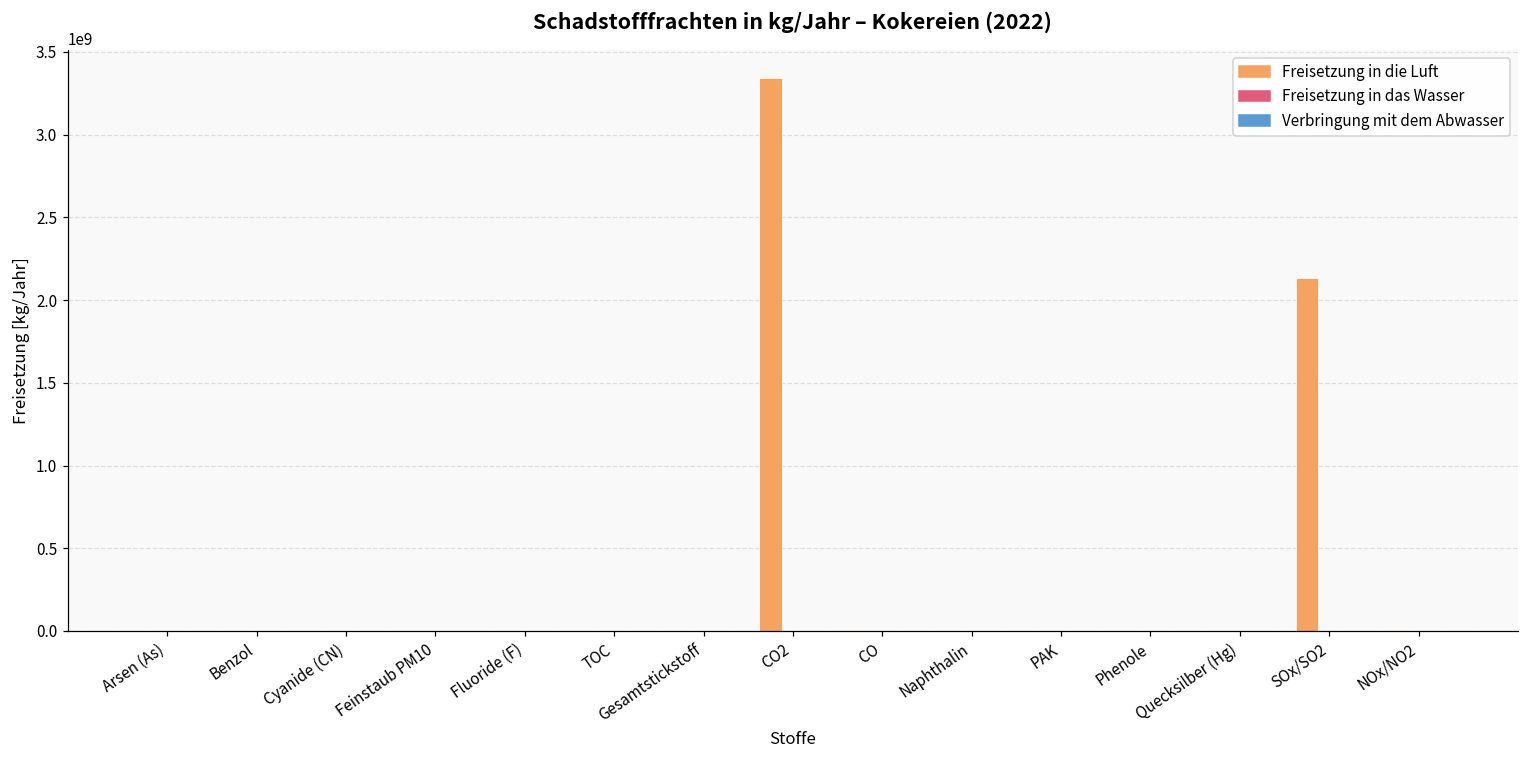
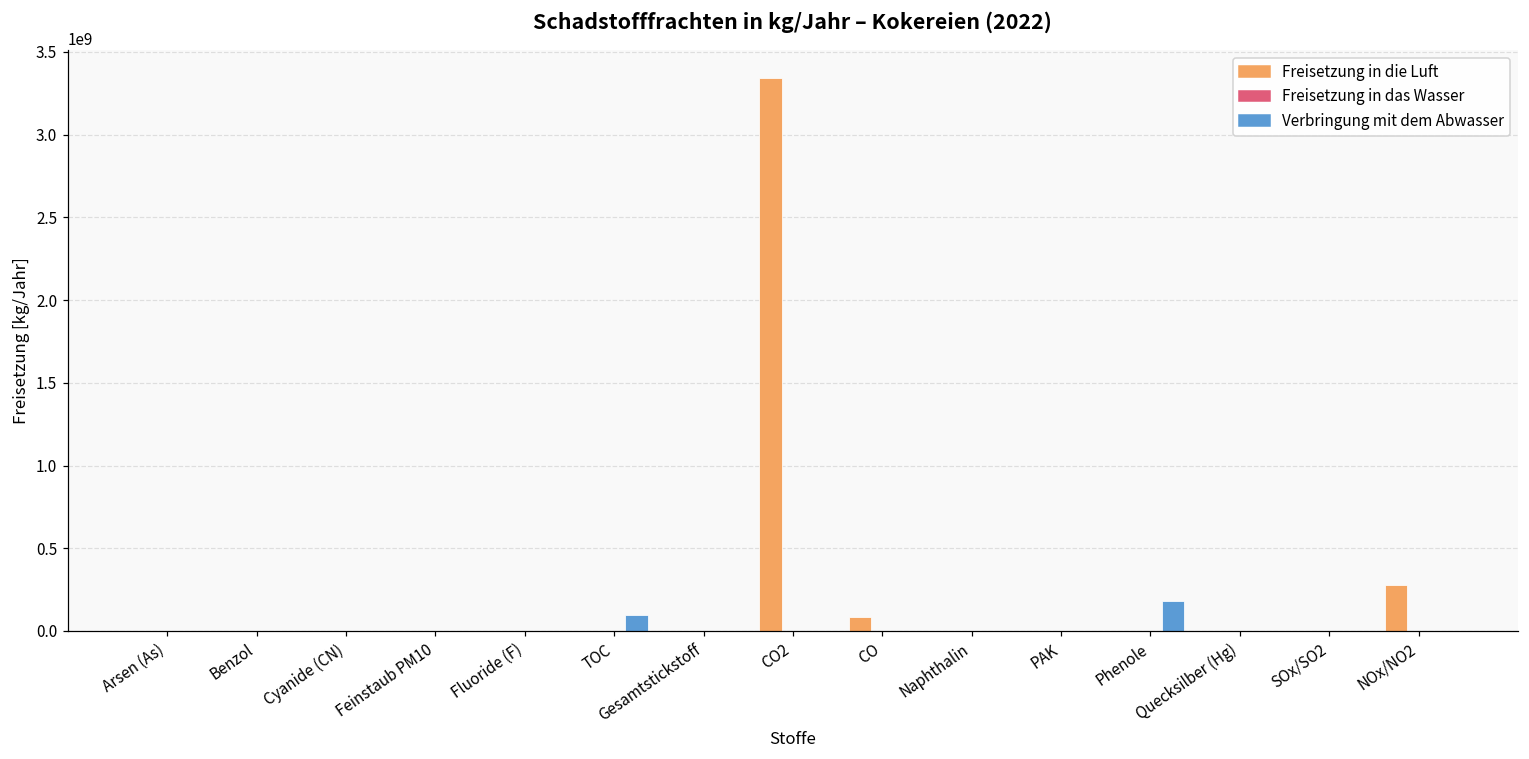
Verbringung mit dem Abwasser, TOC: 0 -> 90000000
Freisetzung in die Luft, CO: 0 -> 80000000
Verbringung mit dem Abwasser, Phenole: 0 -> 180000000
Freisetzung in die Luft, SOx/SO2: 2140000000 -> 0
Freisetzung in die Luft, NOx/NO2: 0 -> 280000000
